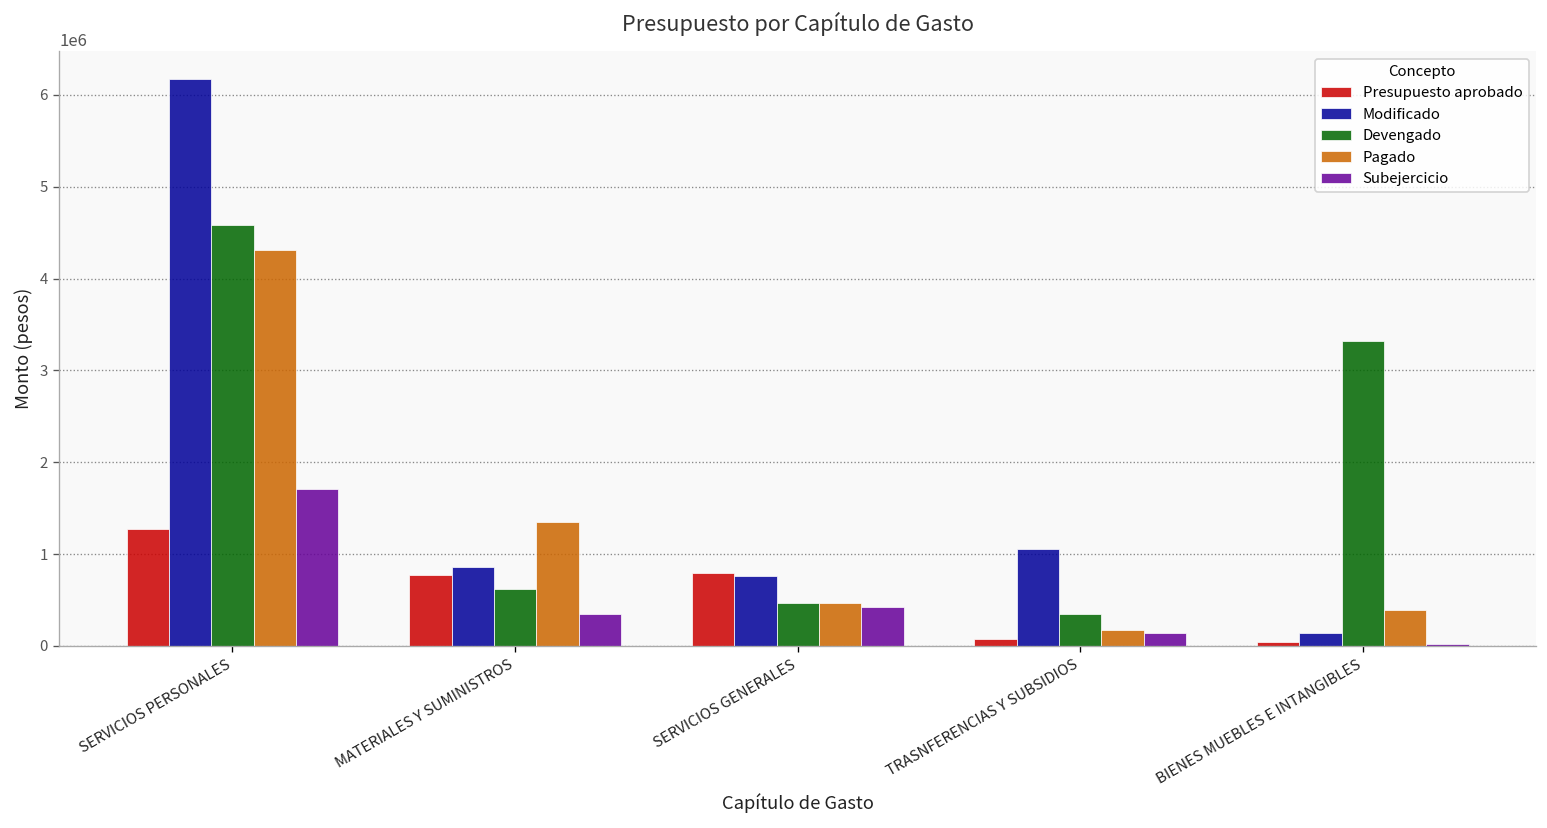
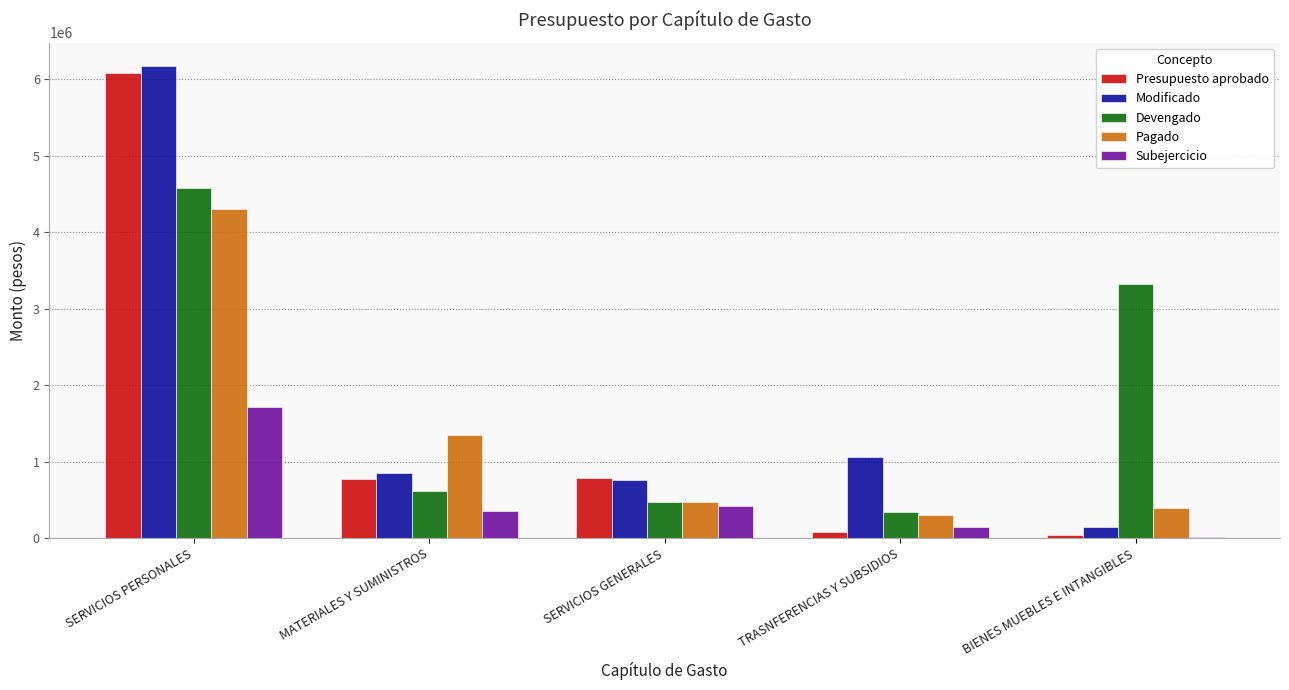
Presupuesto aprobado, SERVICIOS PERSONALES: 1300000 -> 6100000
Pagado, TRASNFERENCIAS Y SUBSIDIOS: 200000 -> 300000
